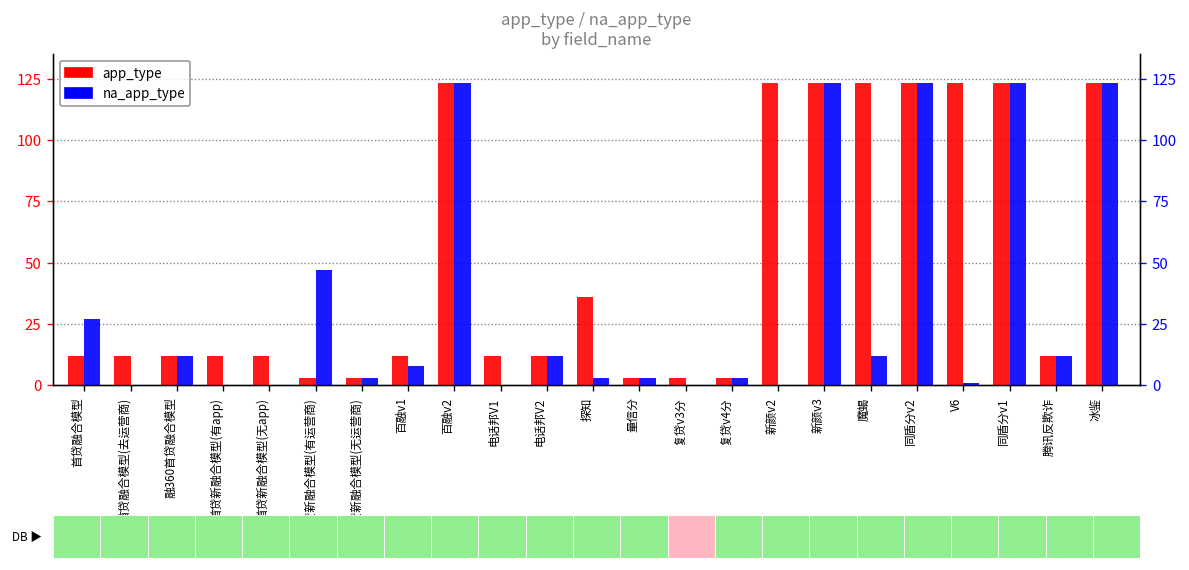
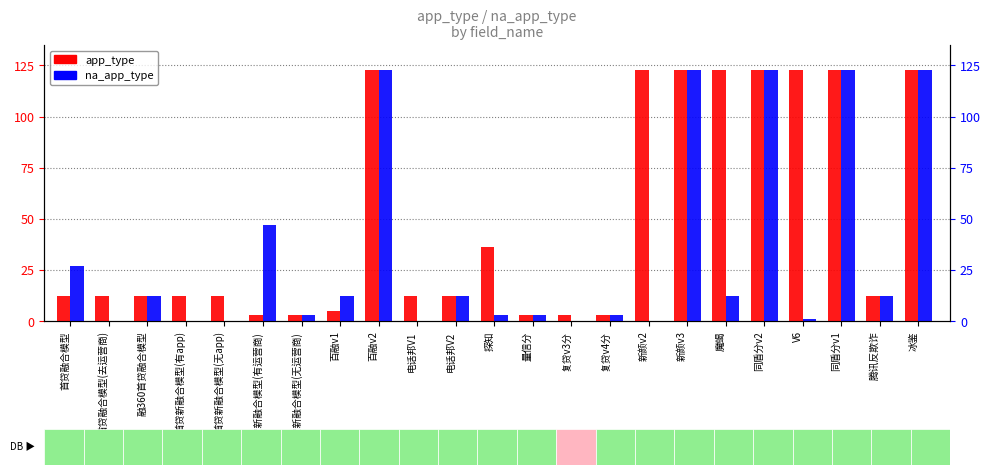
app_type, 百融v1: 12 -> 5
na_app_type, 百融v1: 8 -> 12
